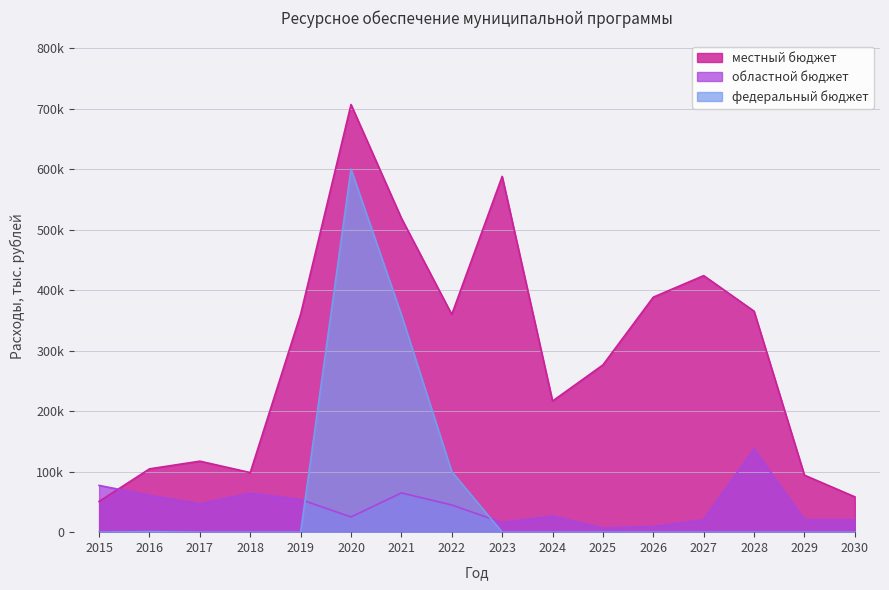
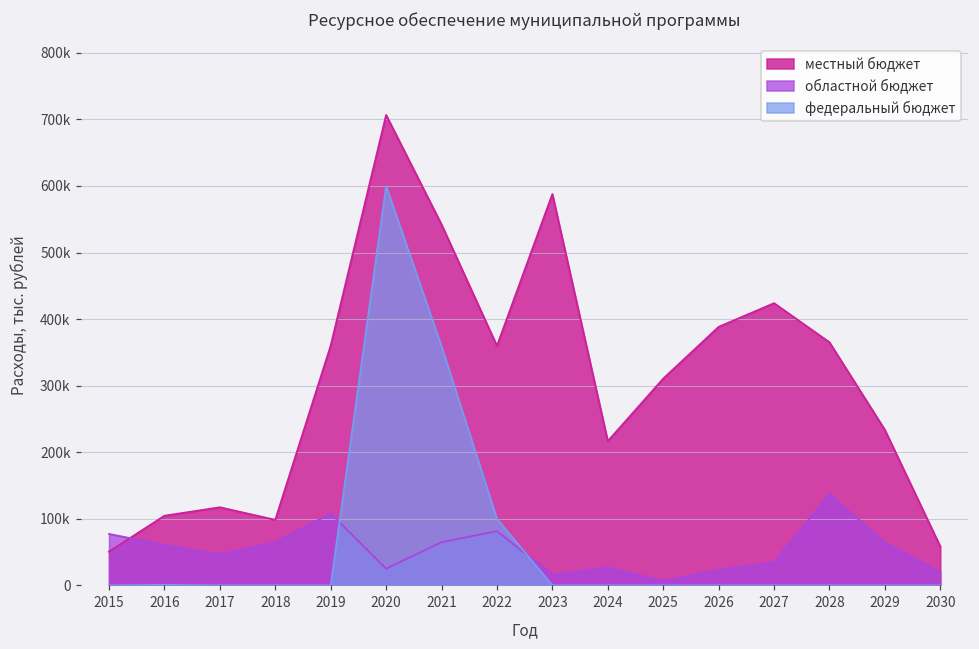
областной бюджет, 2019: 50000 -> 110000
местный бюджет, 2021: 520000 -> 540000
областной бюджет, 2022: 40000 -> 80000
местный бюджет, 2025: 280000 -> 310000
областной бюджет, 2026: 10000 -> 20000
областной бюджет, 2027: 20000 -> 30000
местный бюджет, 2029: 90000 -> 230000
областной бюджет, 2029: 20000 -> 60000
